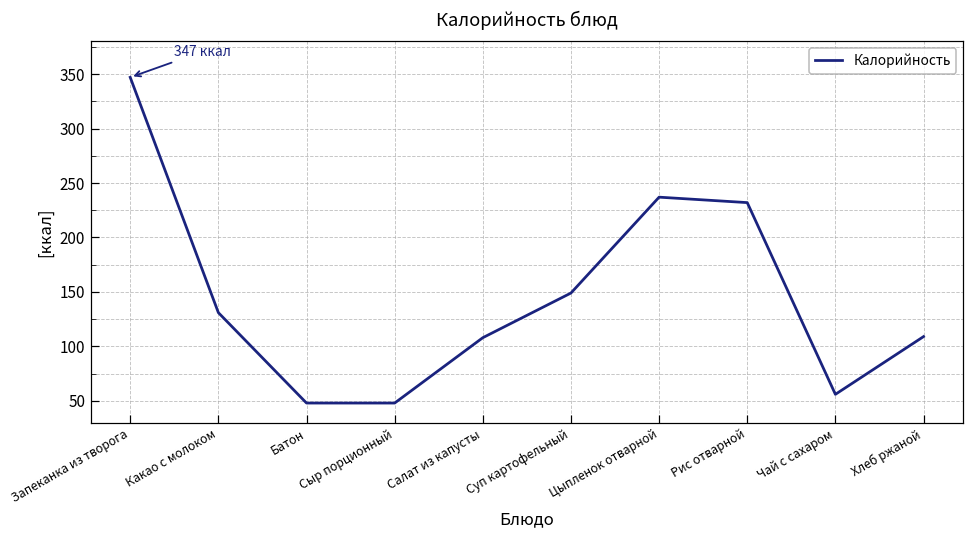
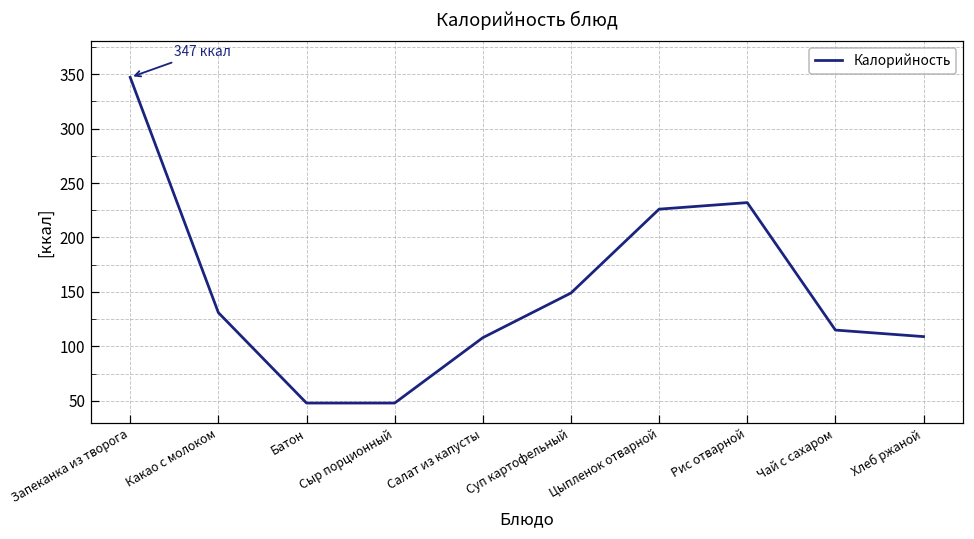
Цыпленок отварной: 240 -> 230
Чай с сахаром: 60 -> 120
